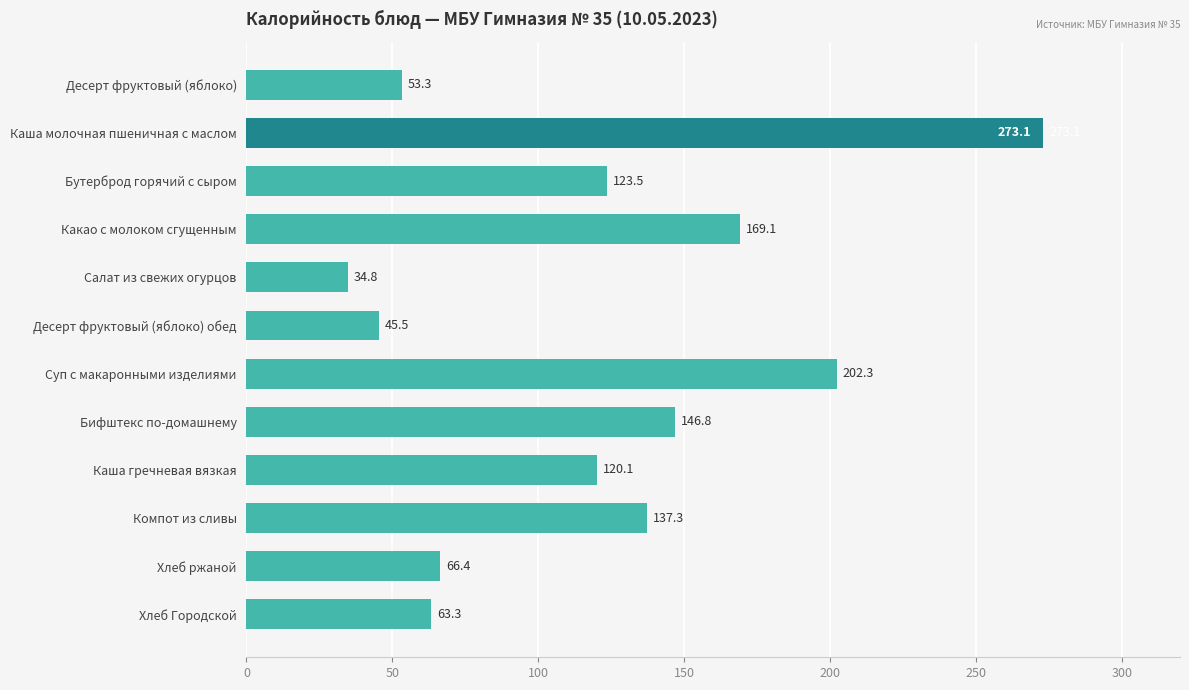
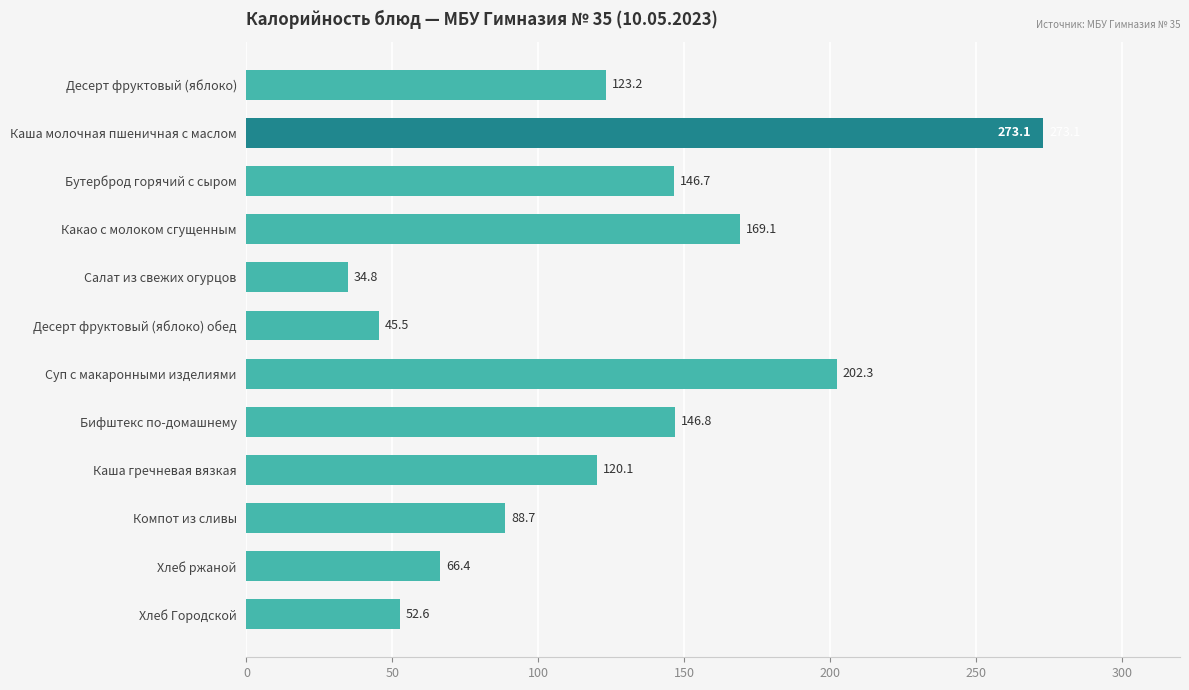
Десерт фруктовый (яблоко): 53.3 -> 123.2
Бутерброд горячий с сыром: 123.5 -> 146.7
Компот из сливы: 137.3 -> 88.7
Хлеб Городской: 63.3 -> 52.6
